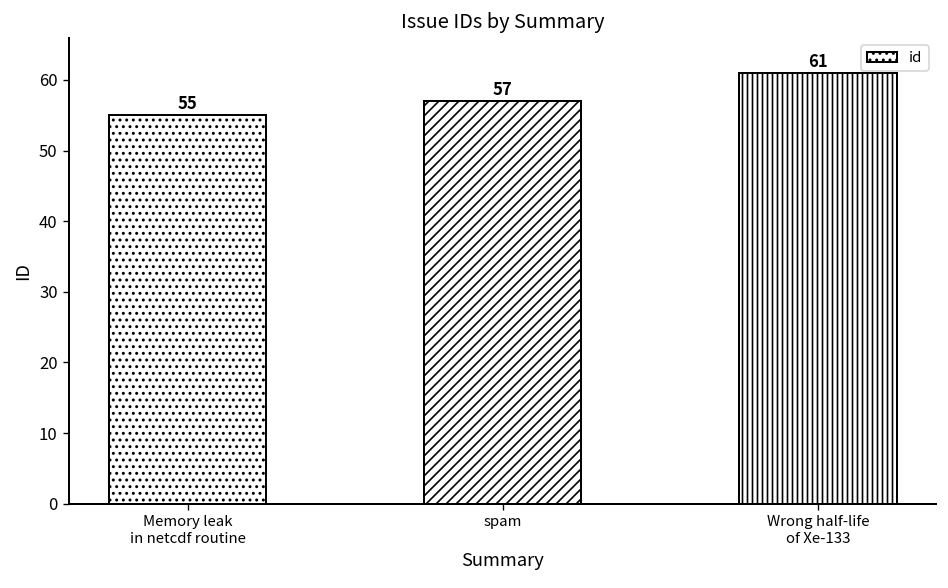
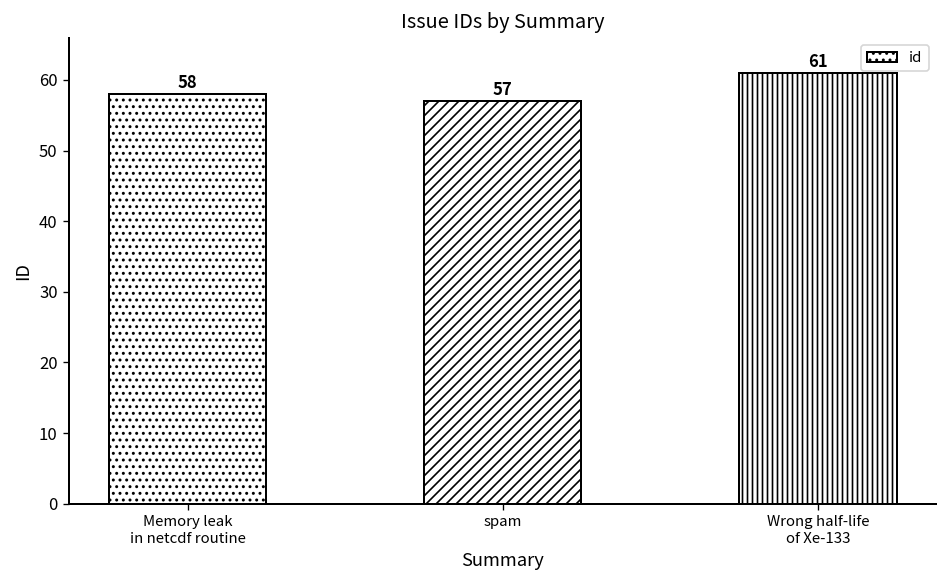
Memory leak in netcdf routine: 55 -> 58
